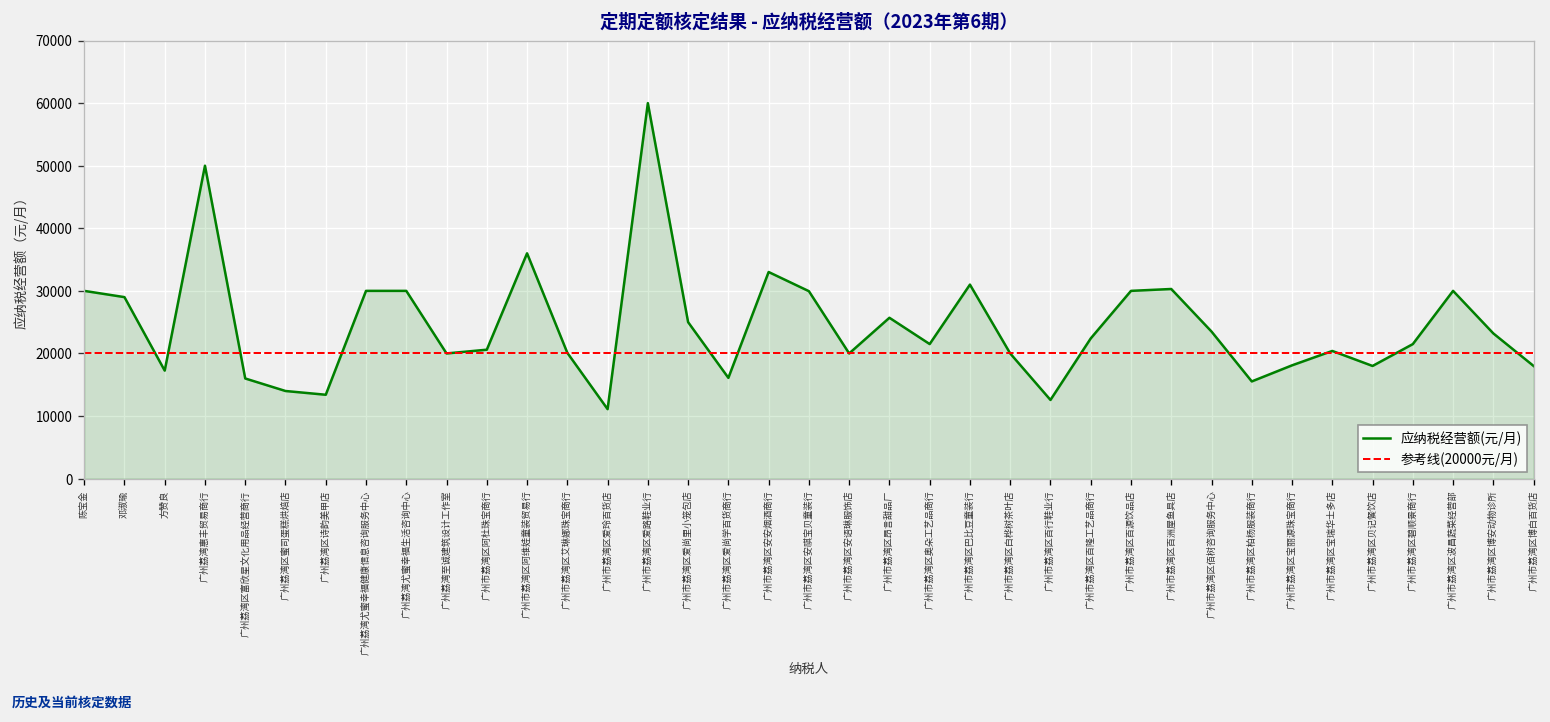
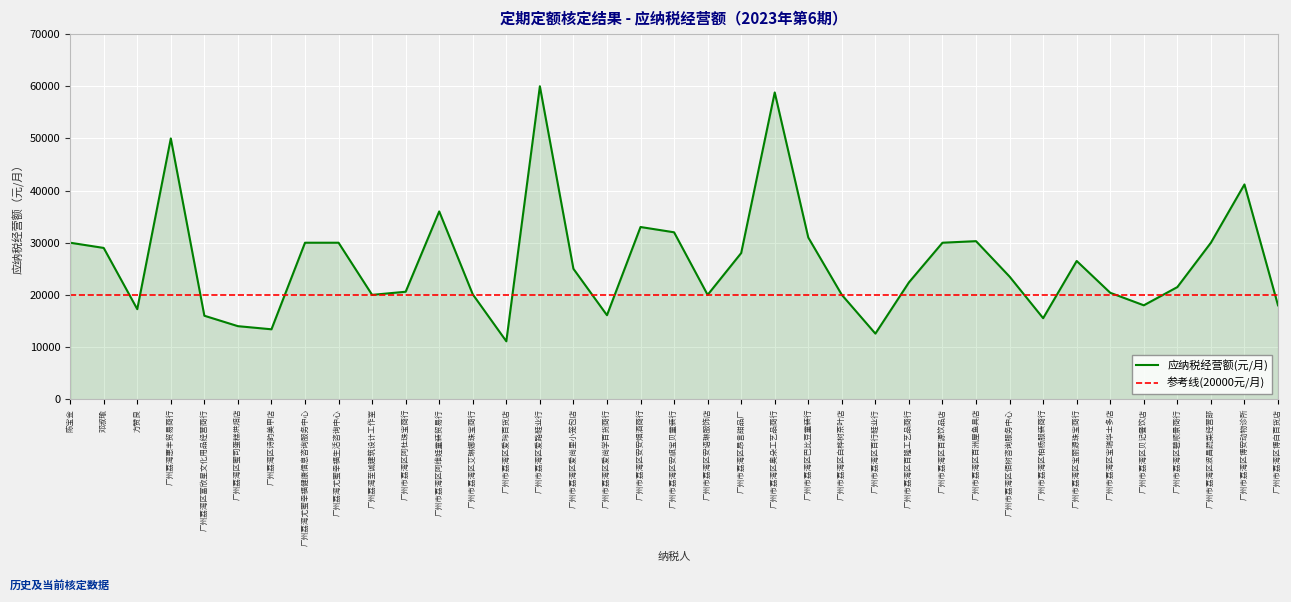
应纳税经营额(元/月), 广州市荔湾区安祺宝贝童装行: 30000 -> 32000
应纳税经营额(元/月), 广州市荔湾区昂言甜品厂: 26000 -> 28000
应纳税经营额(元/月), 广州市荔湾区奥朵工艺品商行: 22000 -> 59000
应纳税经营额(元/月), 广州市荔湾区宝丽源珠宝商行: 18000 -> 26000
应纳税经营额(元/月), 广州市荔湾区博安动物诊所: 23000 -> 41000
